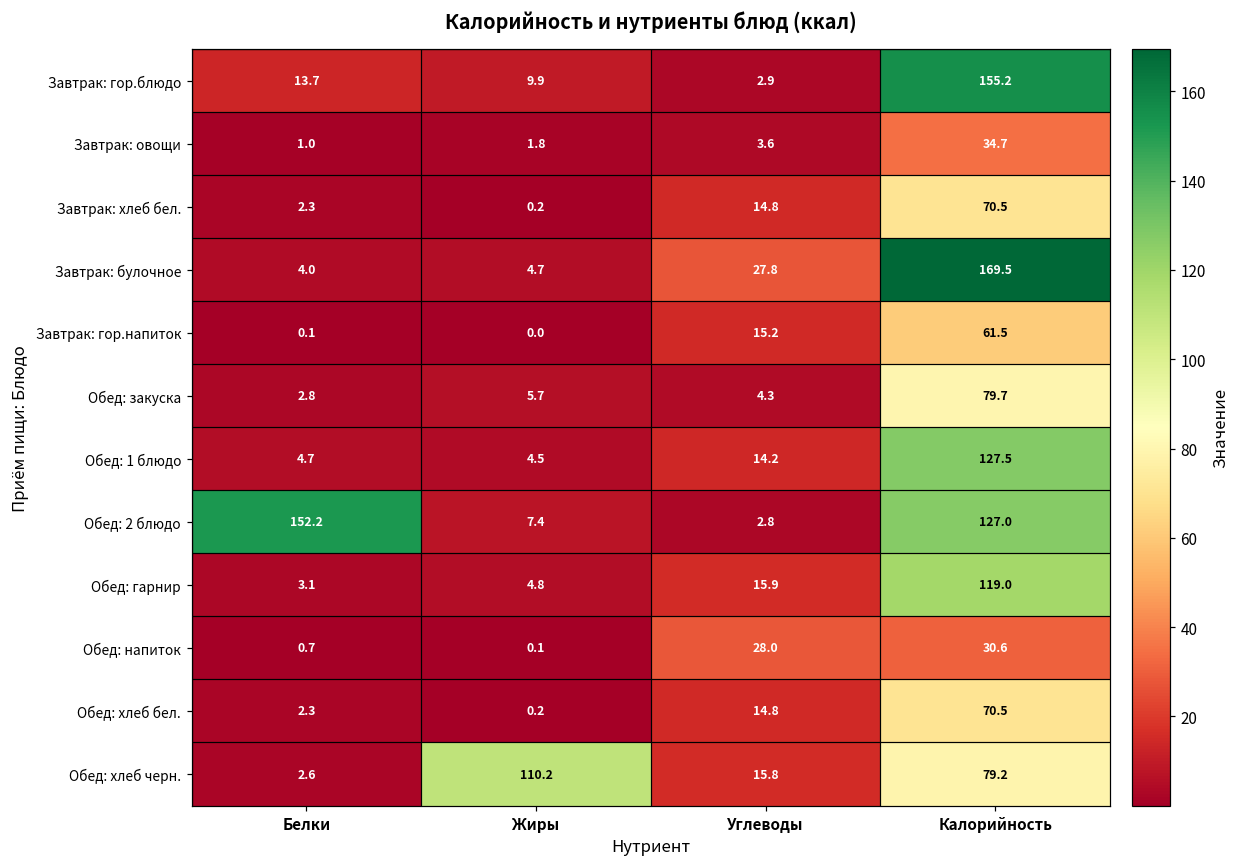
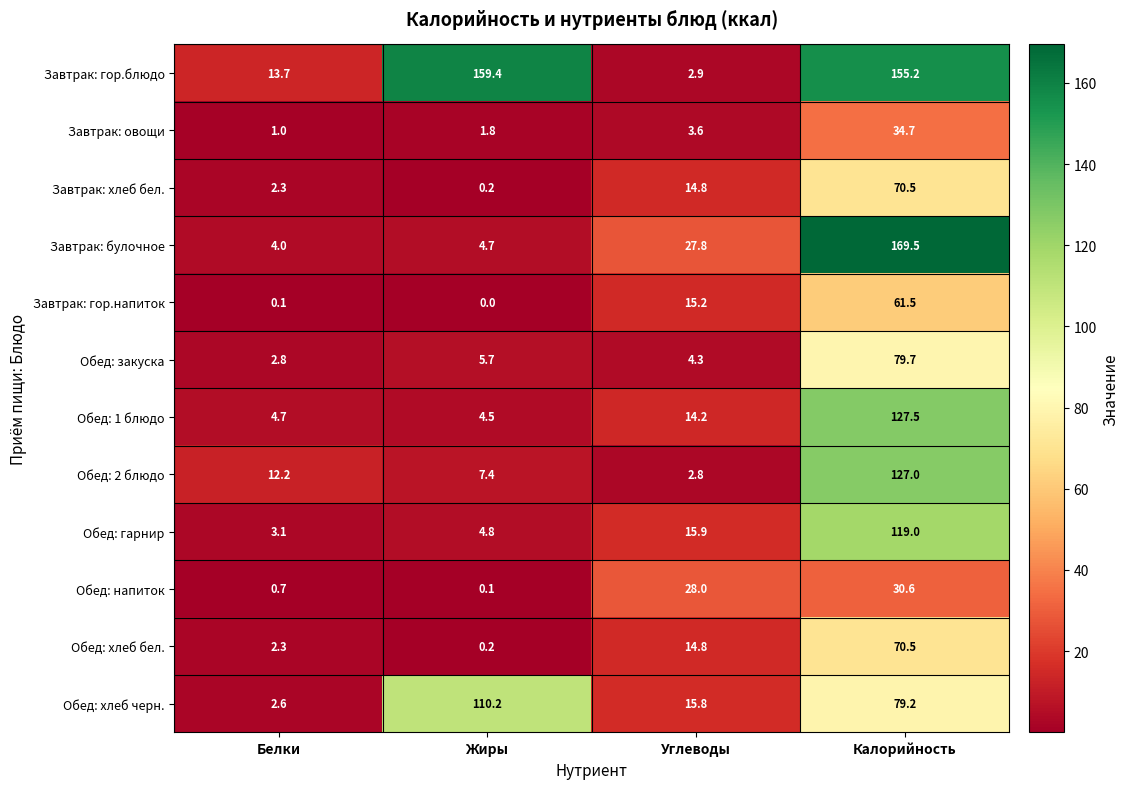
Завтрак: гор.блюдо, Жиры: 9.9 -> 159.4
Обед: 2 блюдо, Белки: 152.2 -> 12.2
